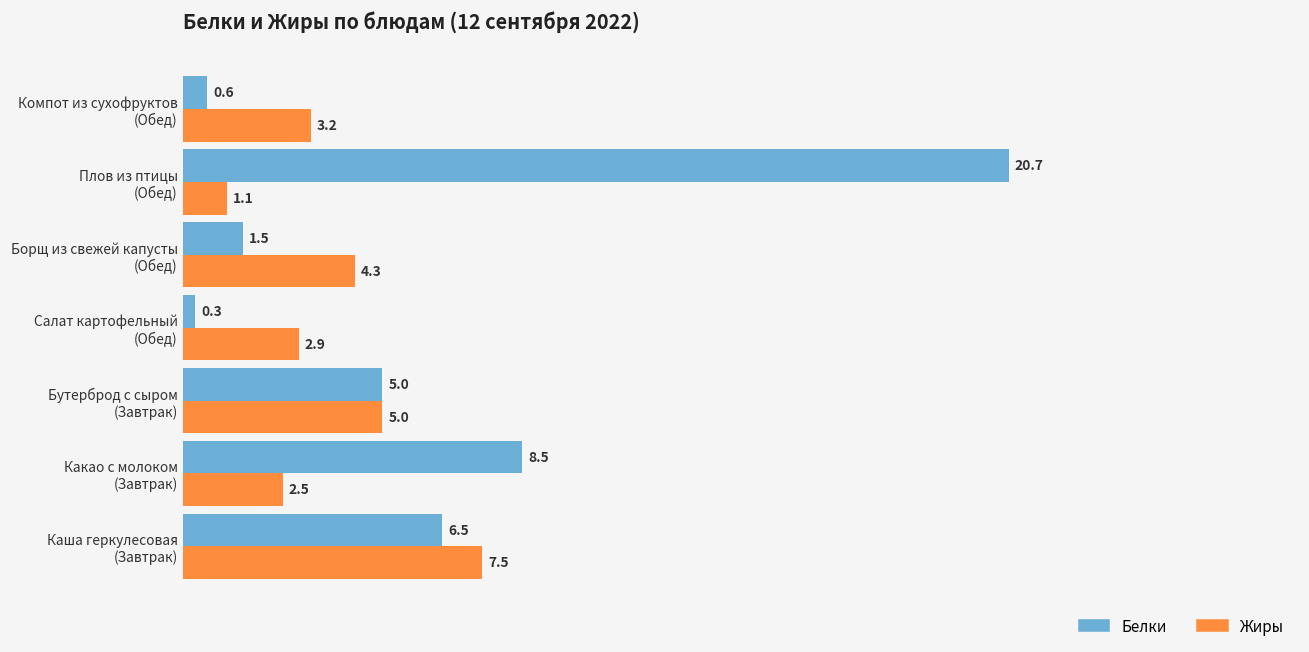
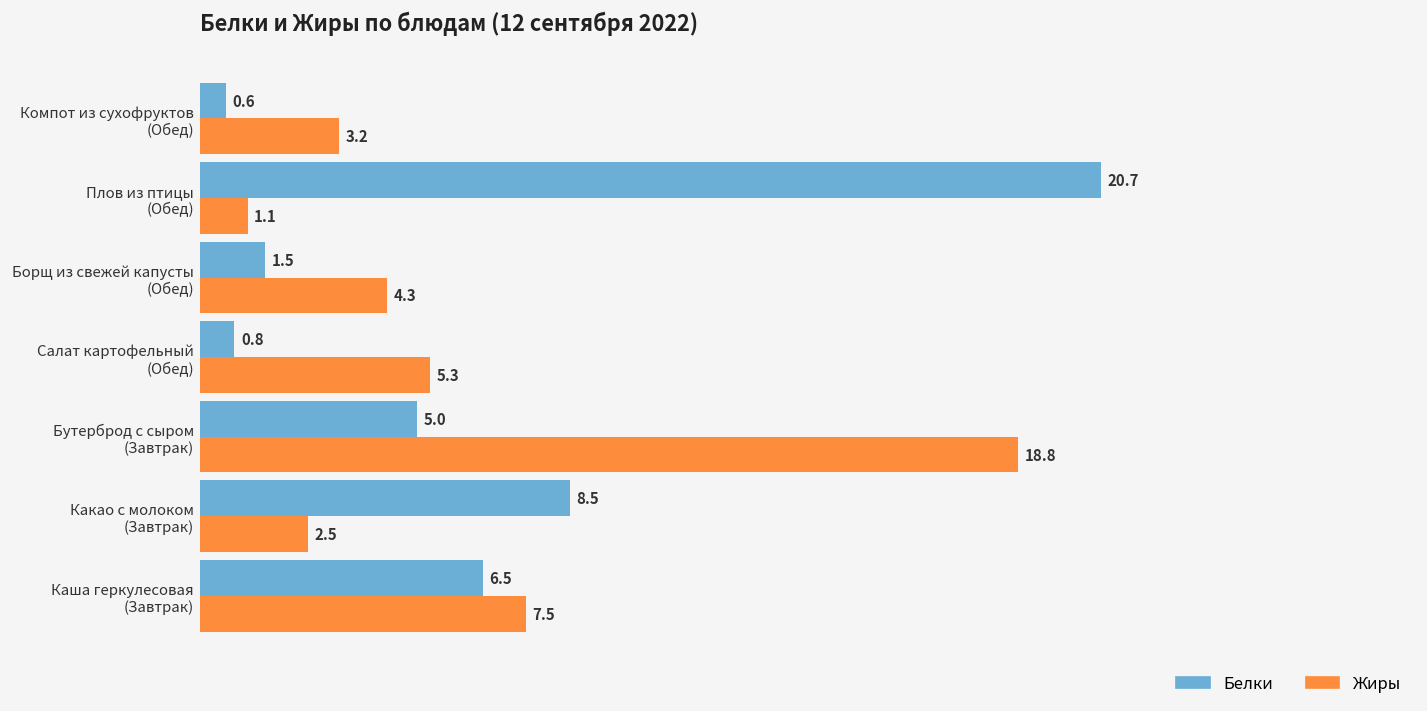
Белки, Салат картофельный (Обед): 0.3 -> 0.8
Жиры, Салат картофельный (Обед): 2.9 -> 5.3
Жиры, Бутерброд с сыром (Завтрак): 5.0 -> 18.8
